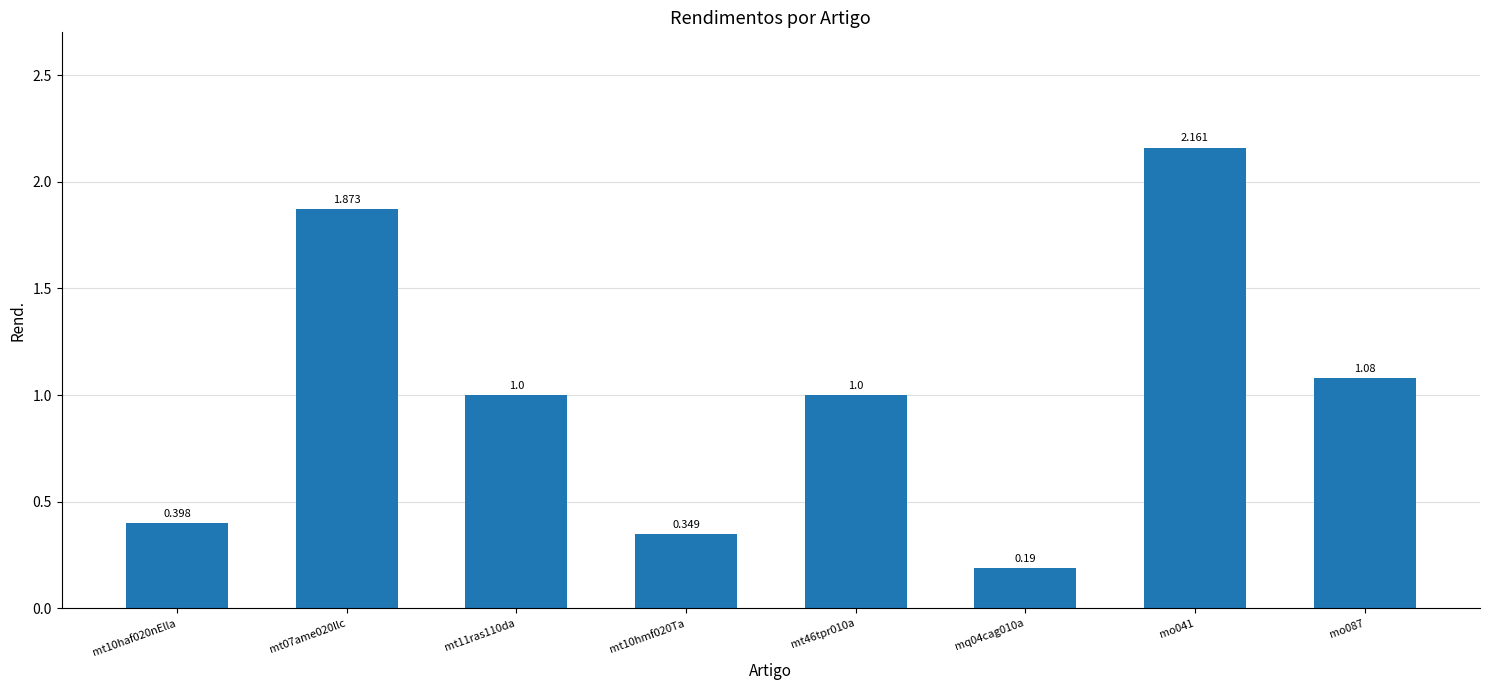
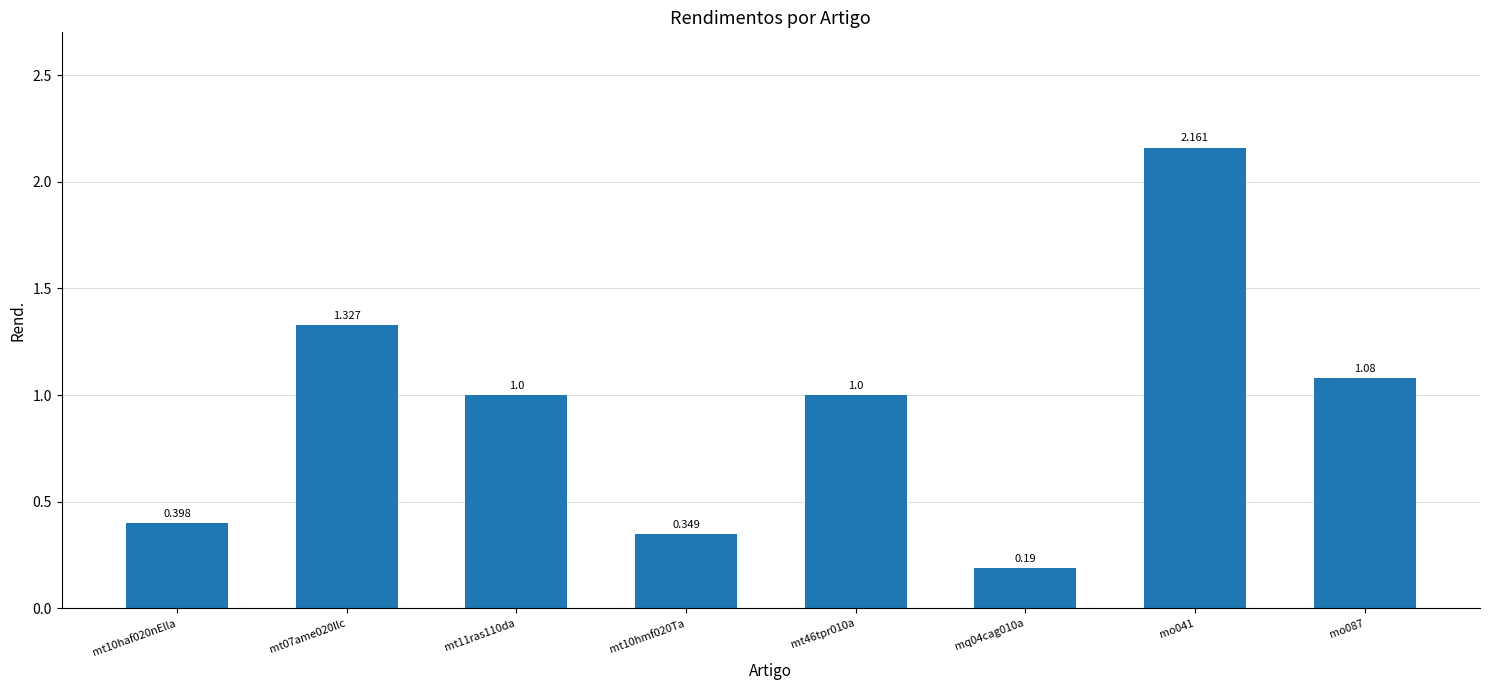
mt07ame020llc: 1.873 -> 1.327
